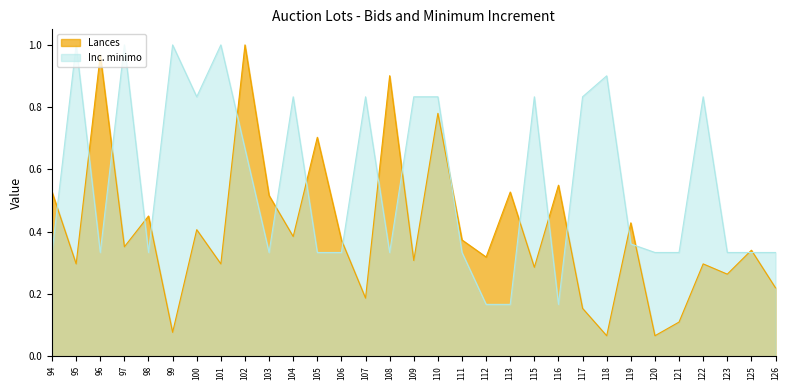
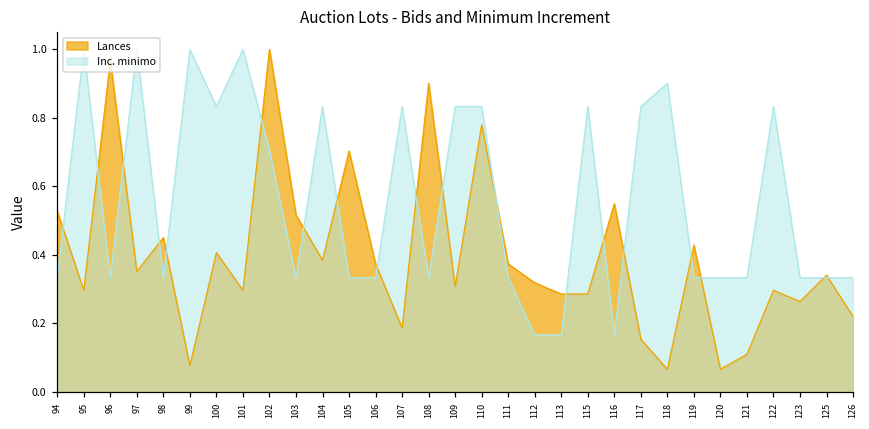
Inc. minimo, 102: 0.67 -> 0.71
Lances, 113: 0.53 -> 0.29
Inc. minimo, 119: 0.36 -> 0.33
